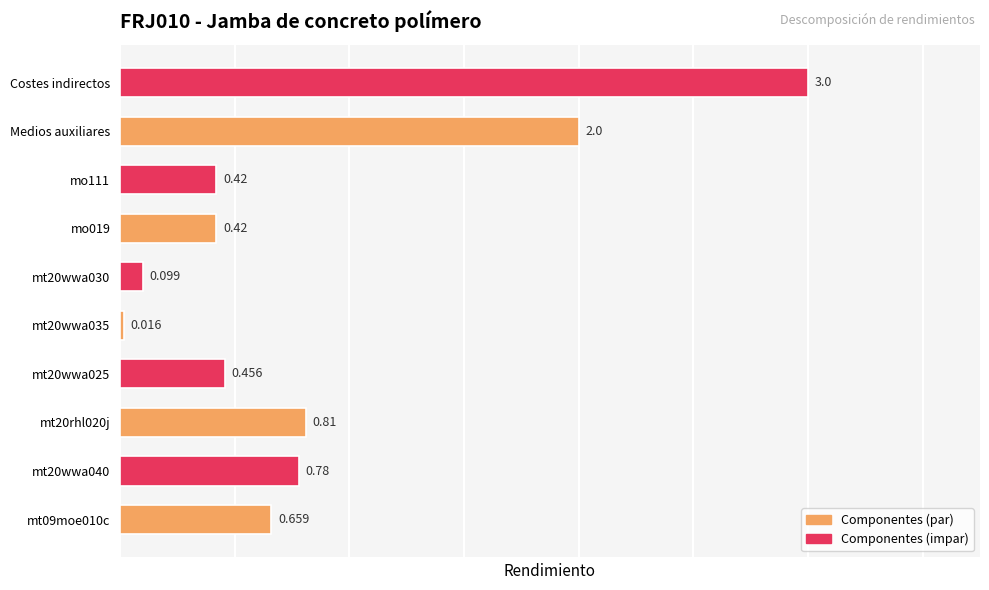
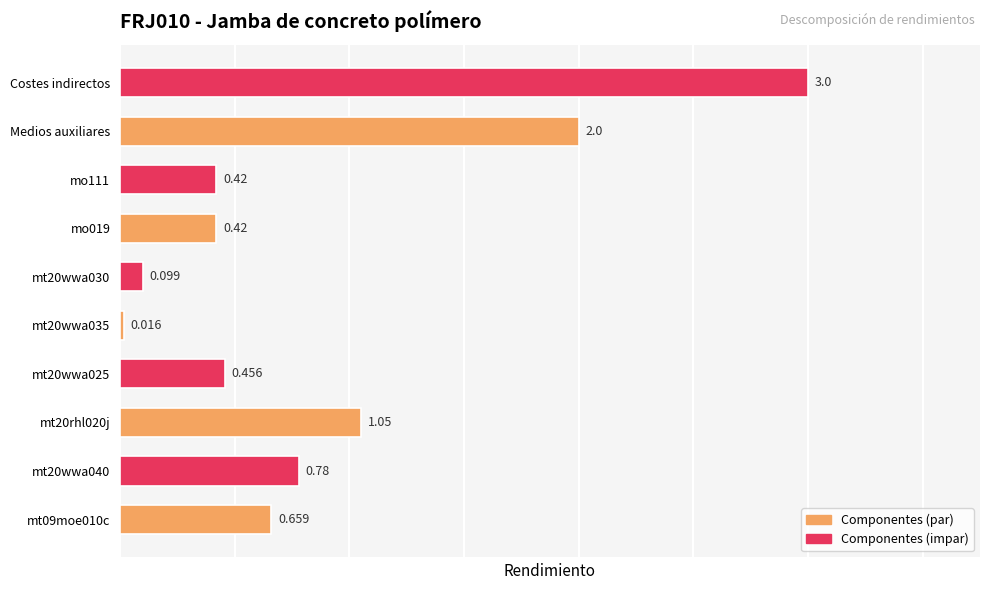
mt20rhl020j: 0.81 -> 1.05
